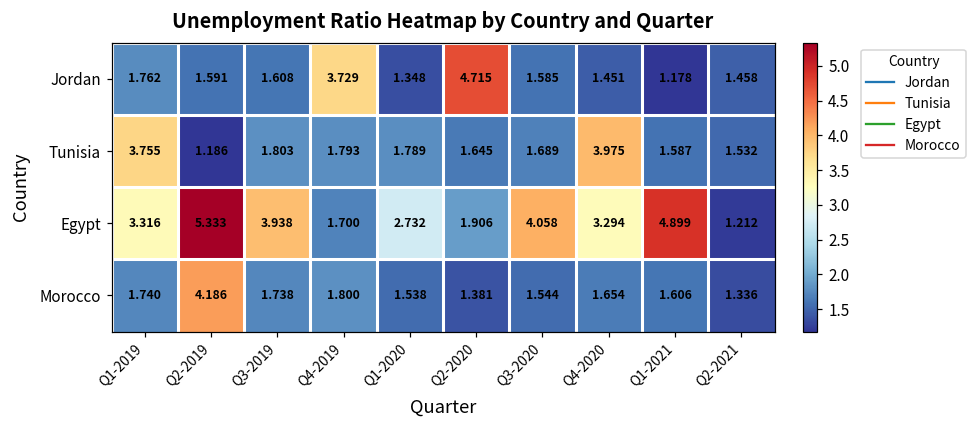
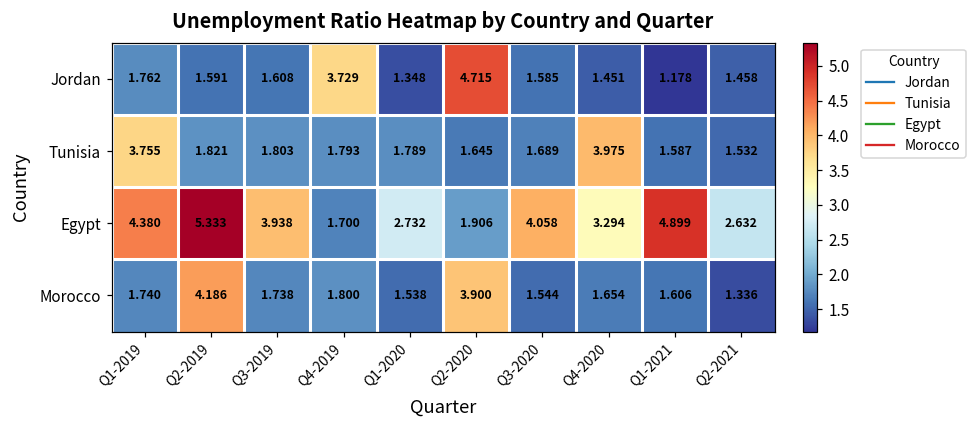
Tunisia, Q2-2019: 1.186 -> 1.821
Egypt, Q1-2019: 3.316 -> 4.380
Egypt, Q2-2021: 1.212 -> 2.632
Morocco, Q2-2020: 1.381 -> 3.900
